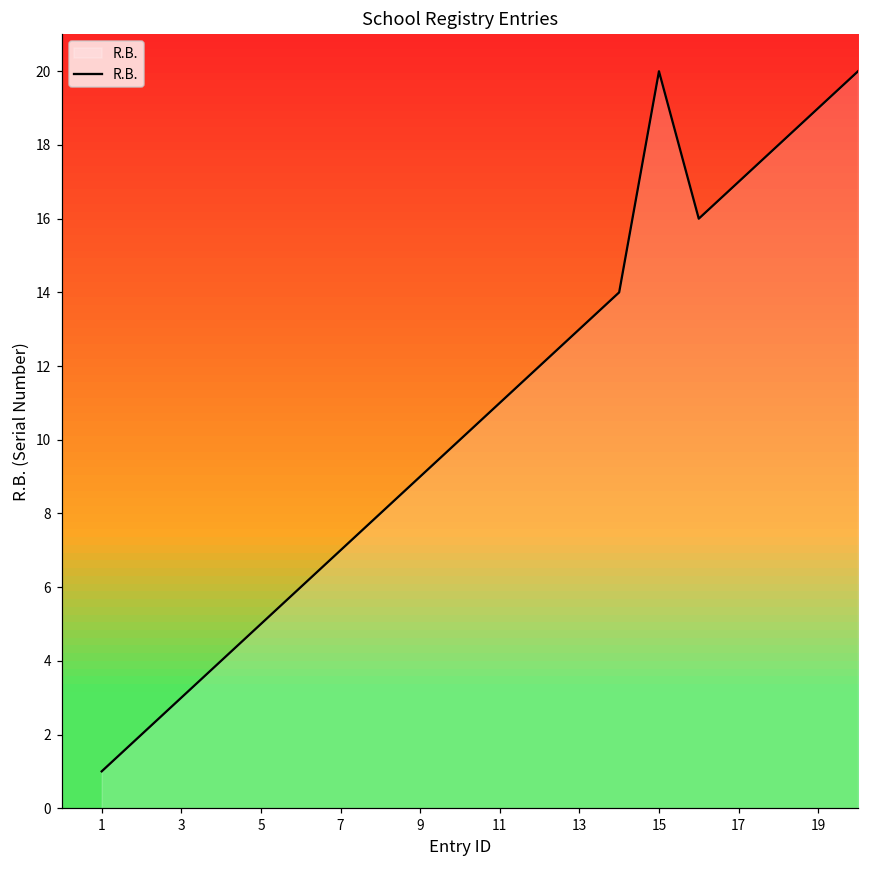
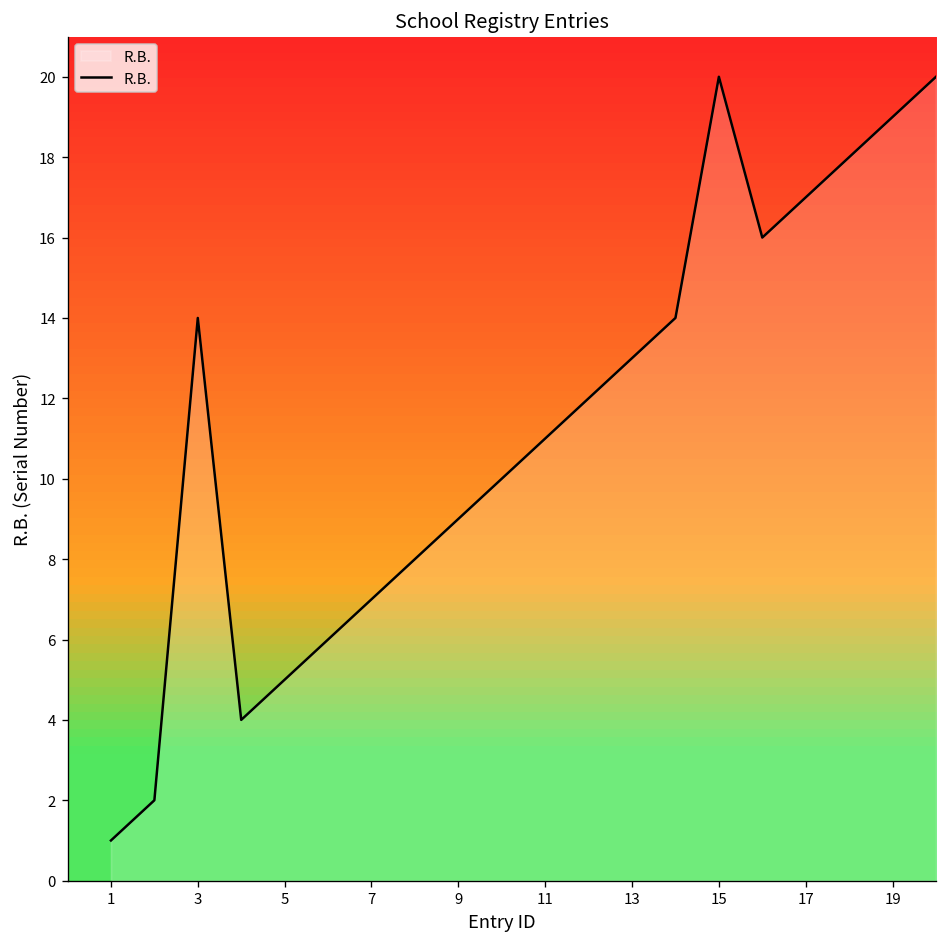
3: 3 -> 14
